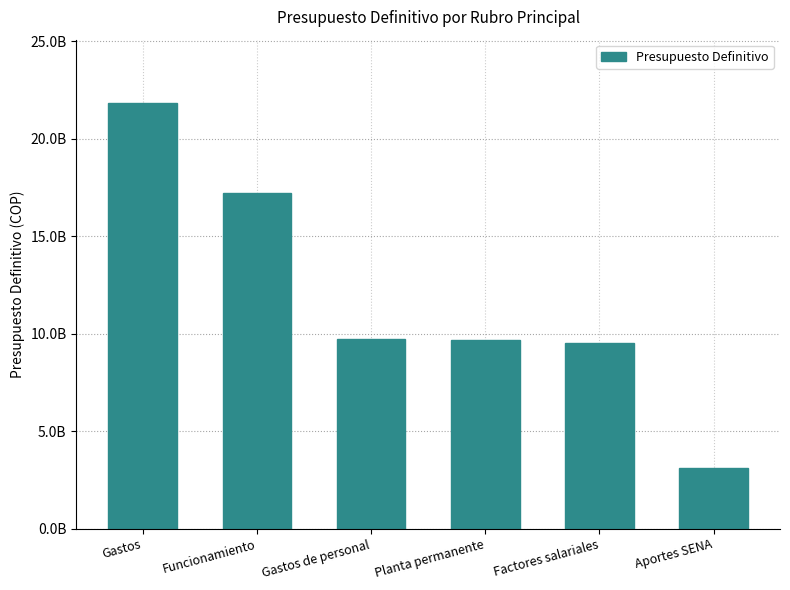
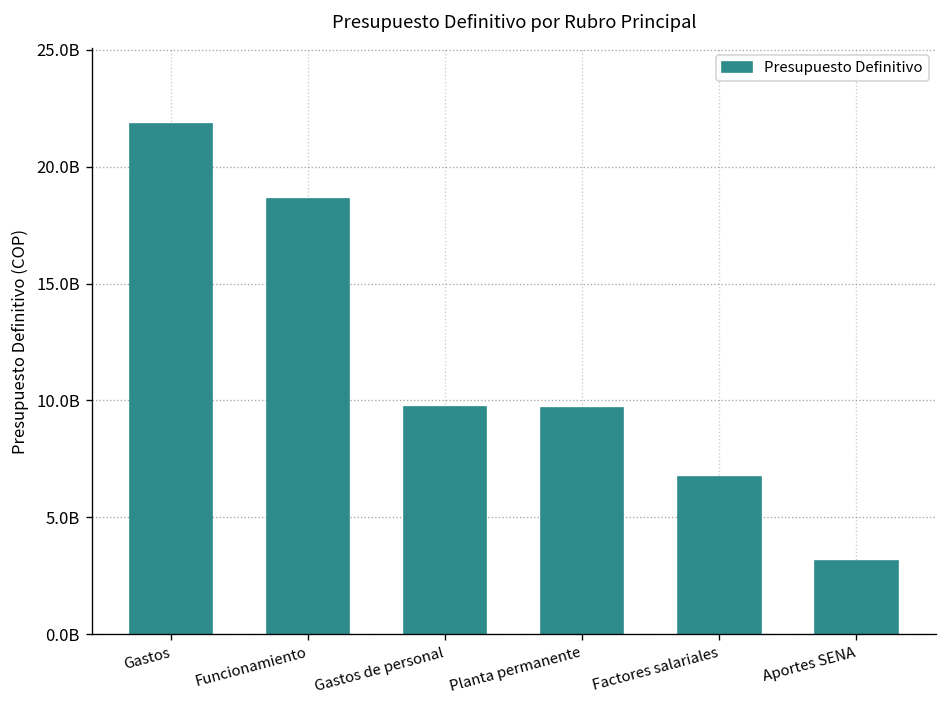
Funcionamiento: 17200000000 -> 18600000000
Factores salariales: 9500000000 -> 6700000000
